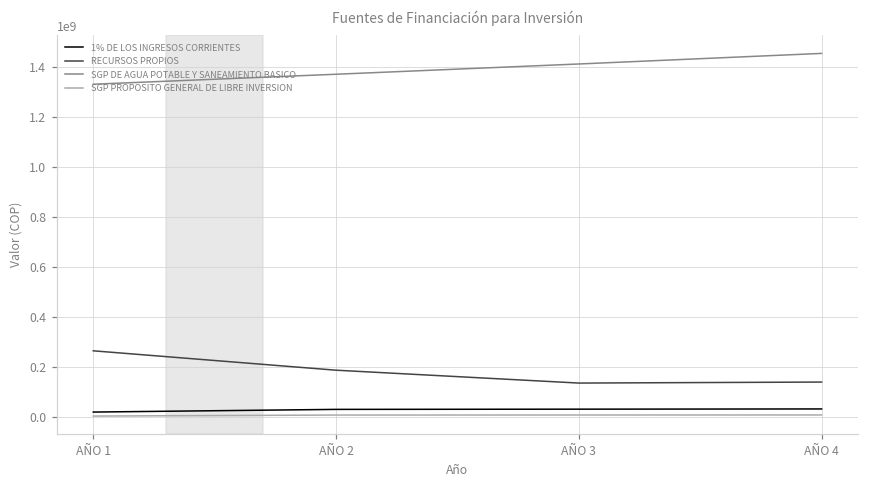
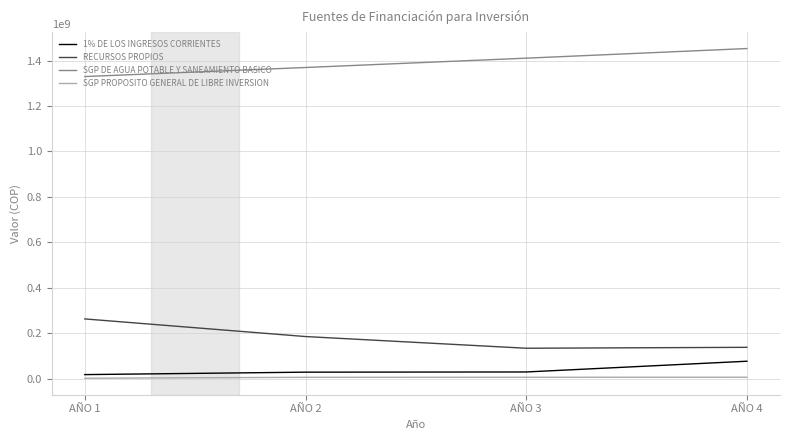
1% DE LOS INGRESOS CORRIENTES, AÑO 4: 30000000 -> 80000000
